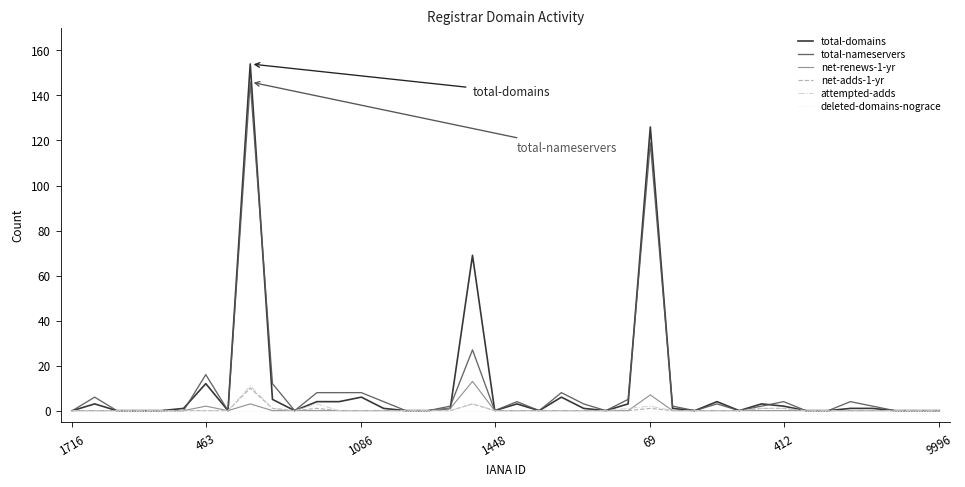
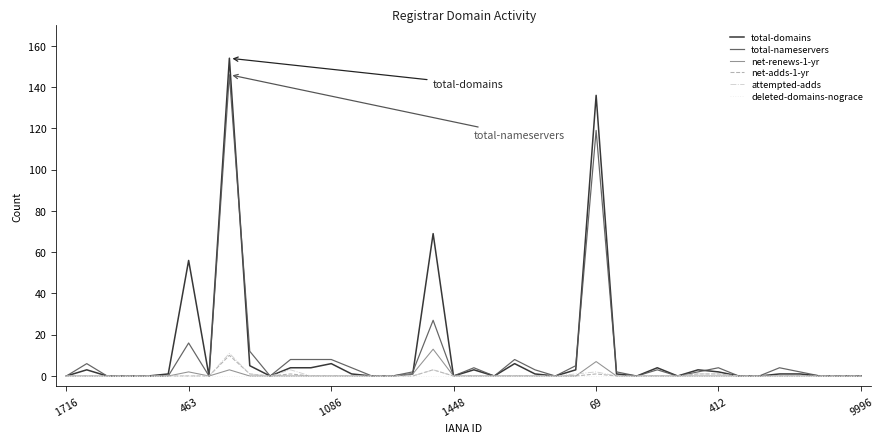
total-domains, 463: 12 -> 56
total-domains, 69: 126 -> 136
